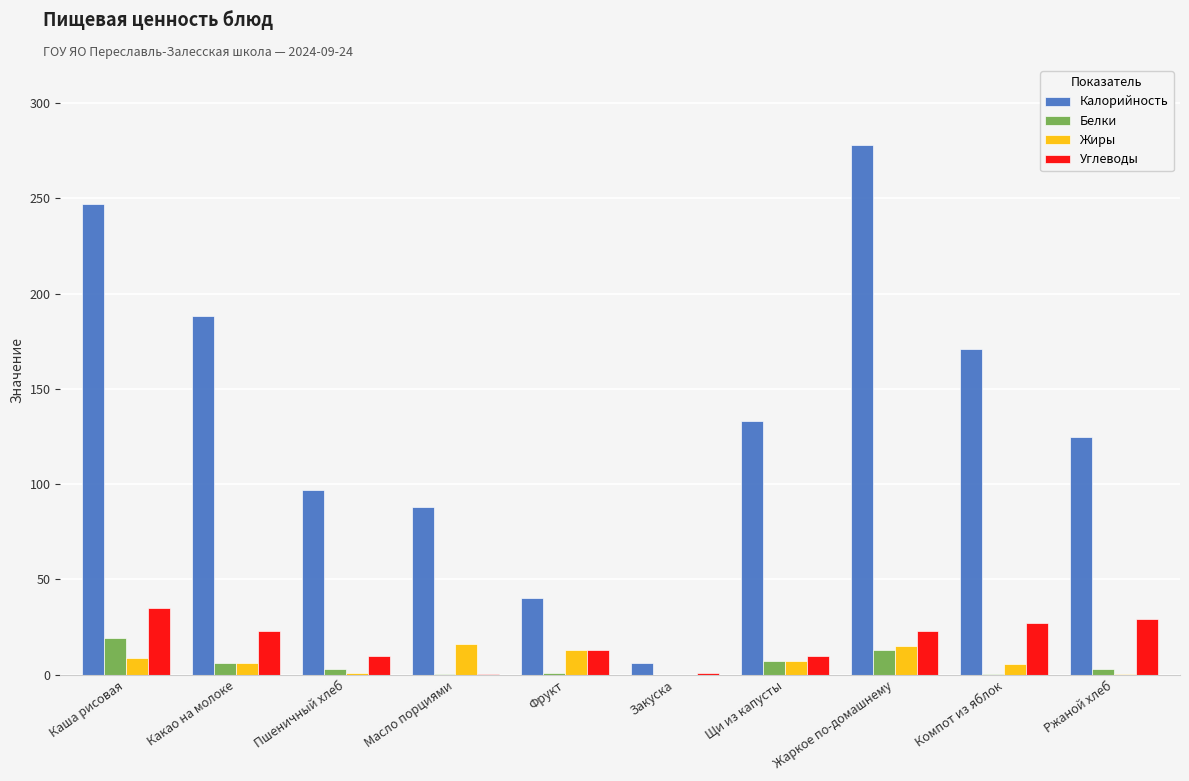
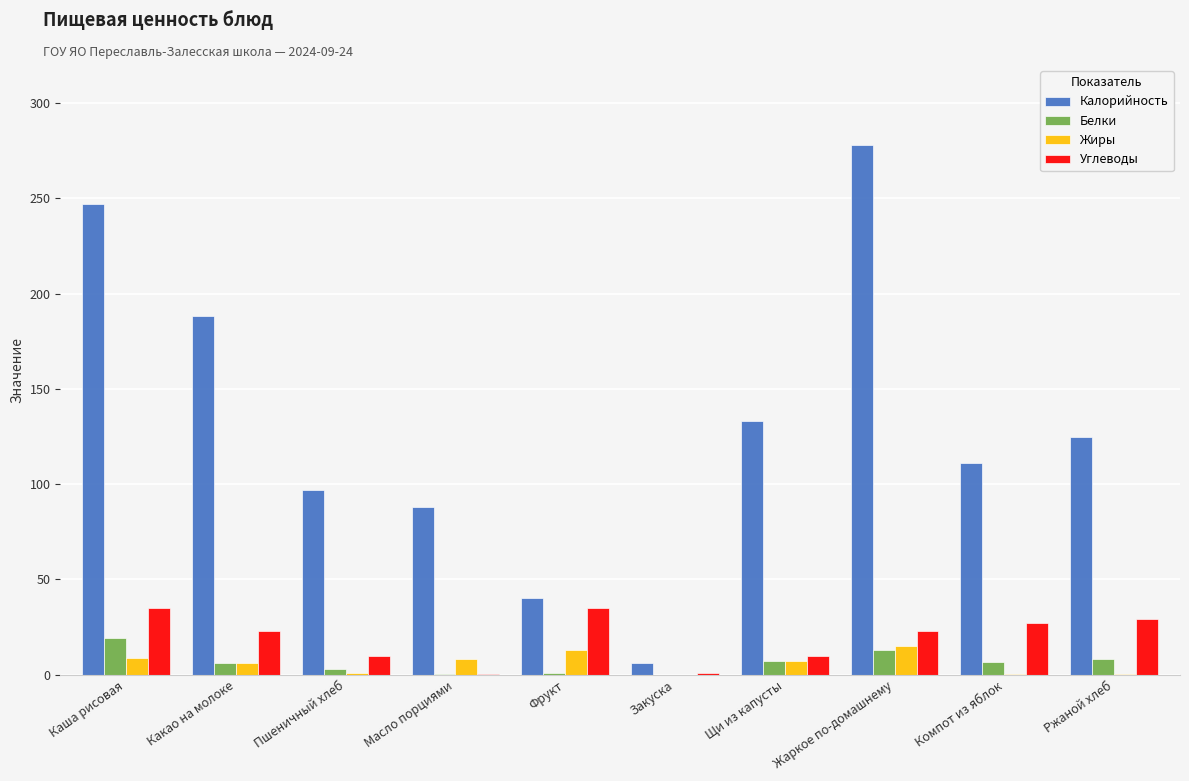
Жиры, Масло порциями: 16 -> 8
Углеводы, Фрукт: 13 -> 35
Калорийность, Компот из яблок: 171 -> 111
Белки, Компот из яблок: 0 -> 6
Жиры, Компот из яблок: 6 -> 0
Белки, Ржаной хлеб: 3 -> 8
